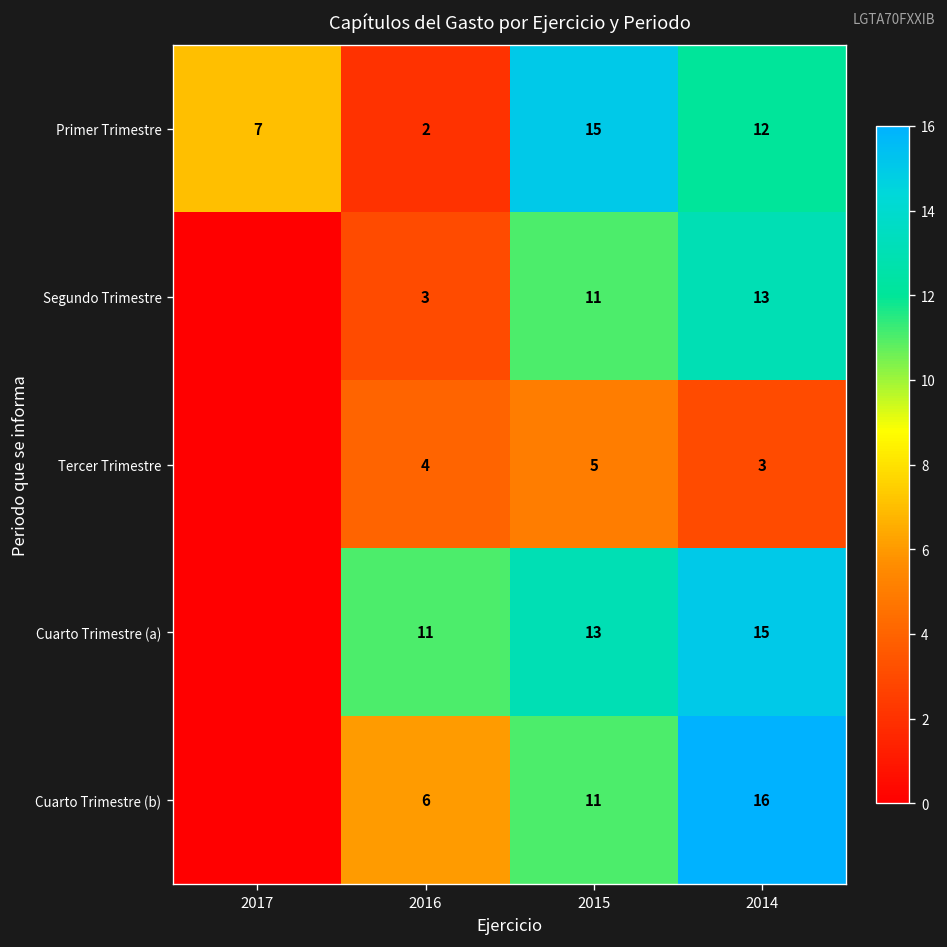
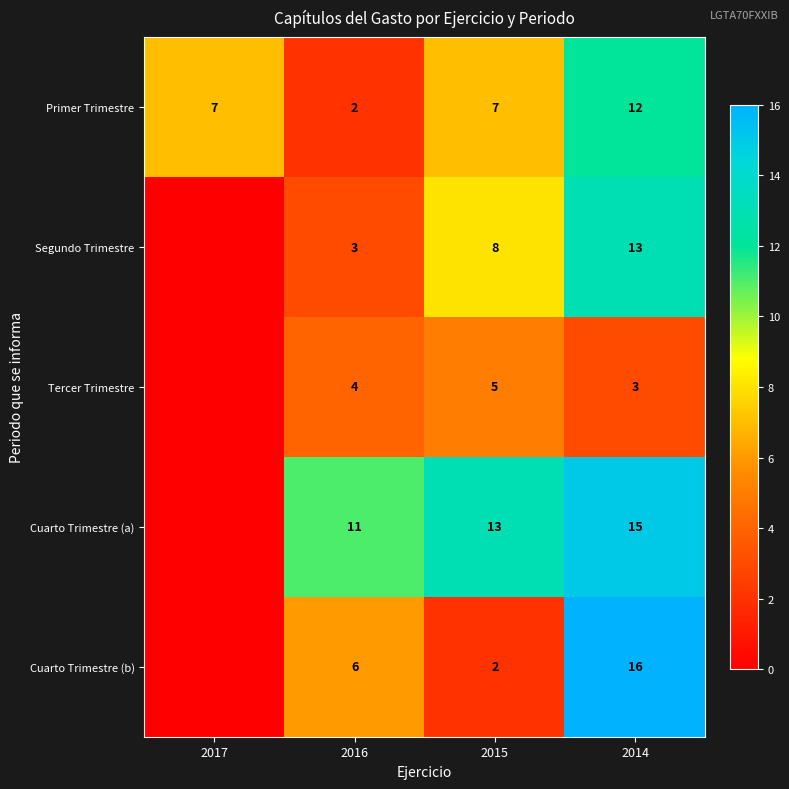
Primer Trimestre, 2015: 15 -> 7
Segundo Trimestre, 2015: 11 -> 8
Cuarto Trimestre (b), 2015: 11 -> 2
